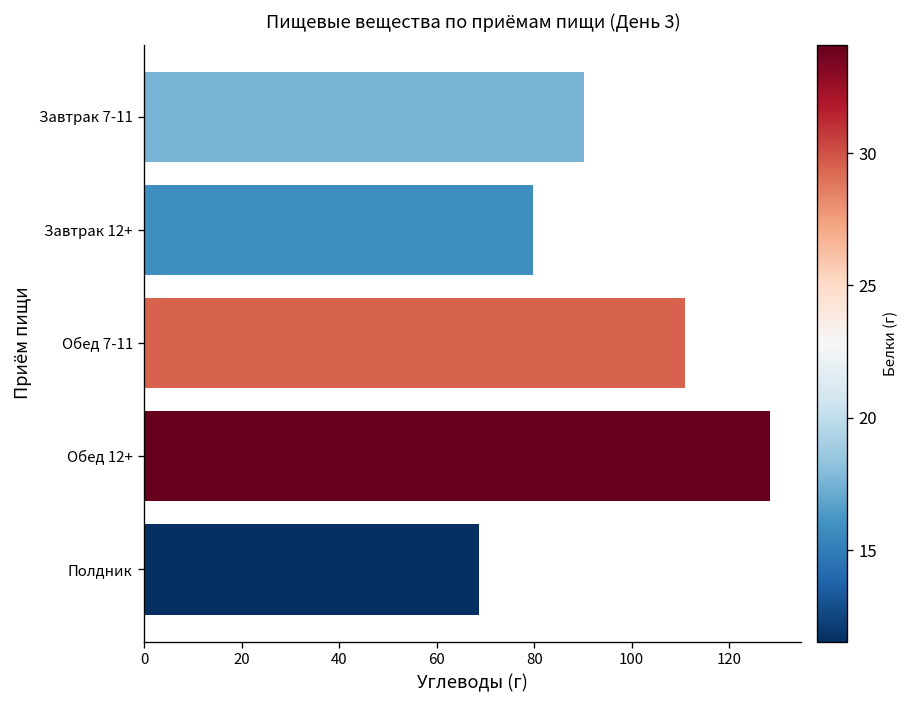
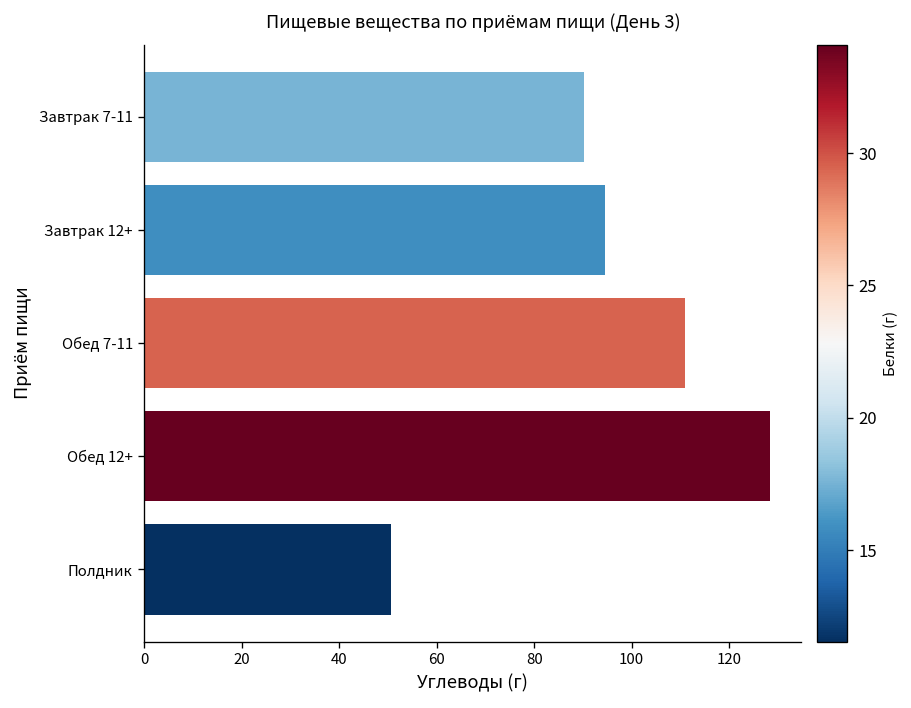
Завтрак 12+: 80 -> 95
Полдник: 69 -> 51
